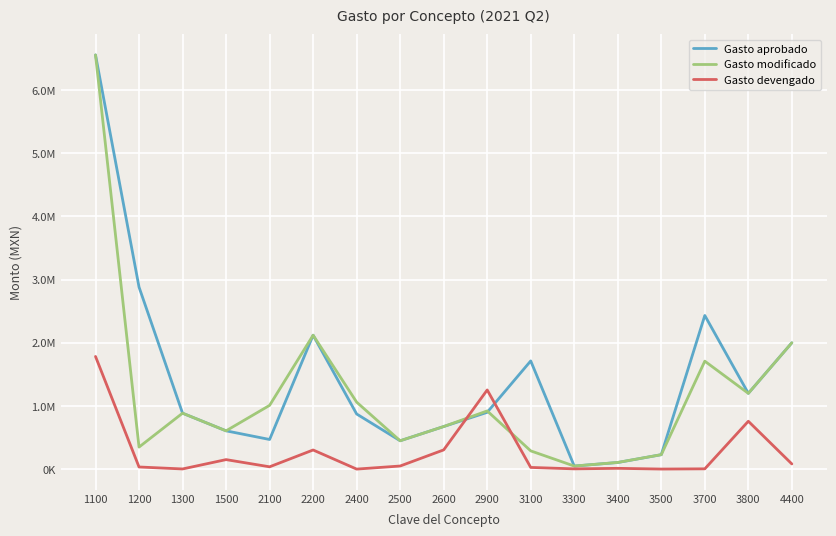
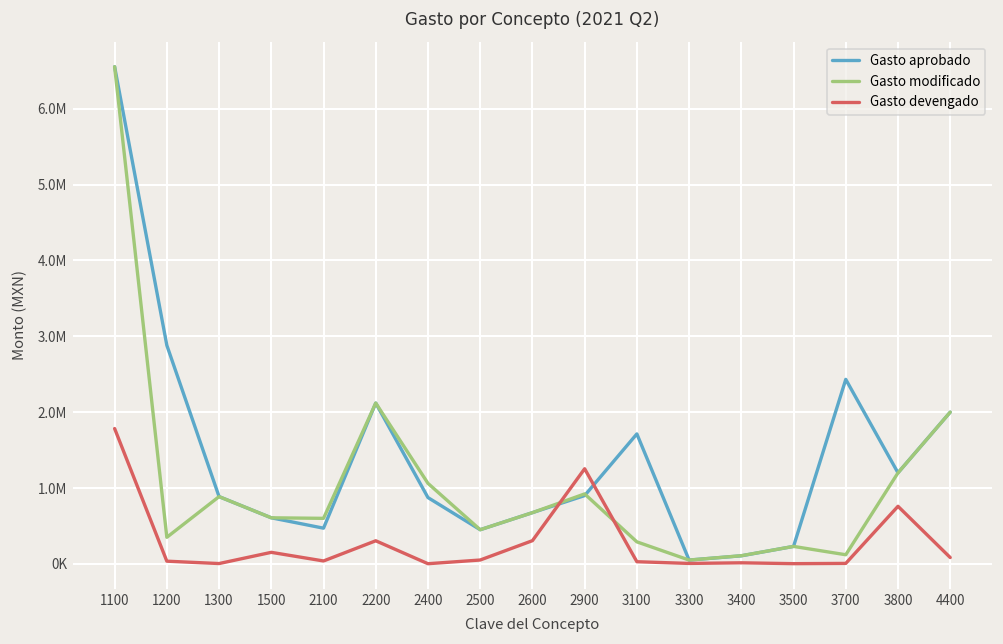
Gasto modificado, 2100: 1000000 -> 600000
Gasto modificado, 3700: 1700000 -> 100000
